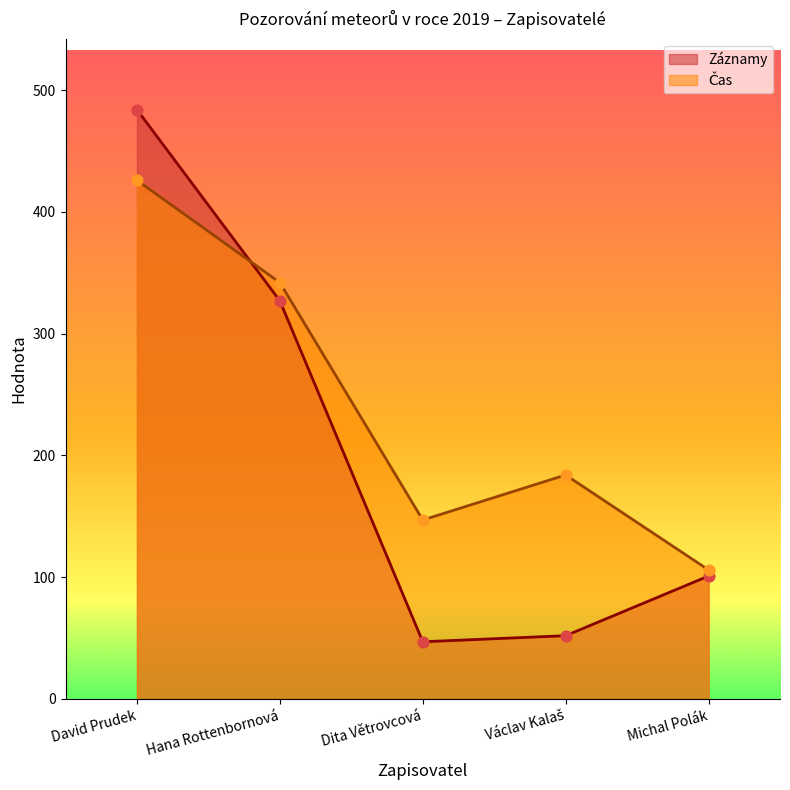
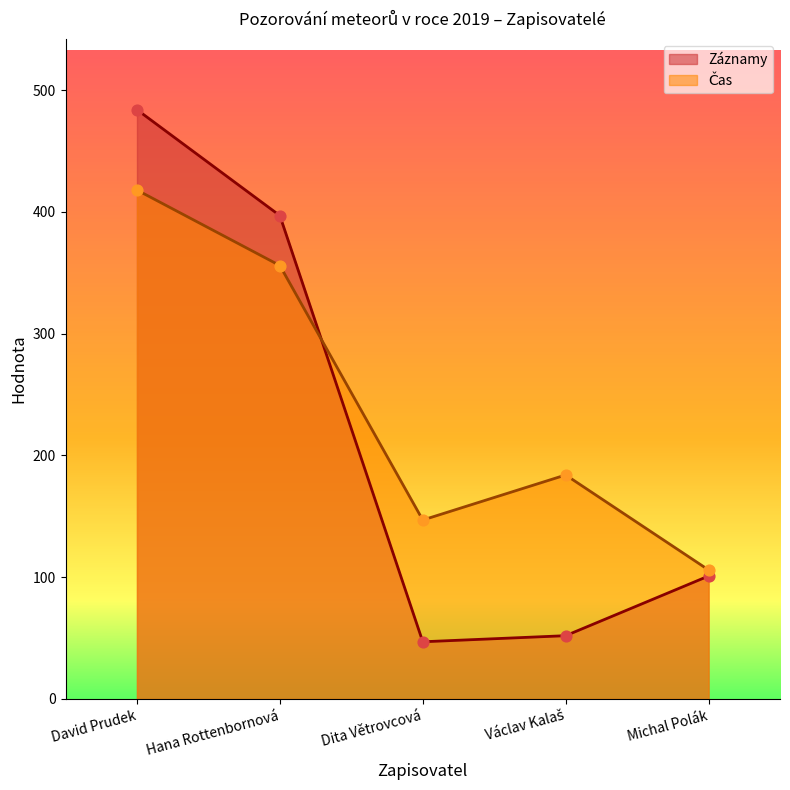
Čas, David Prudek: 426 -> 418
Záznamy, Hana Rottenbornová: 327 -> 397
Čas, Hana Rottenbornová: 342 -> 356
